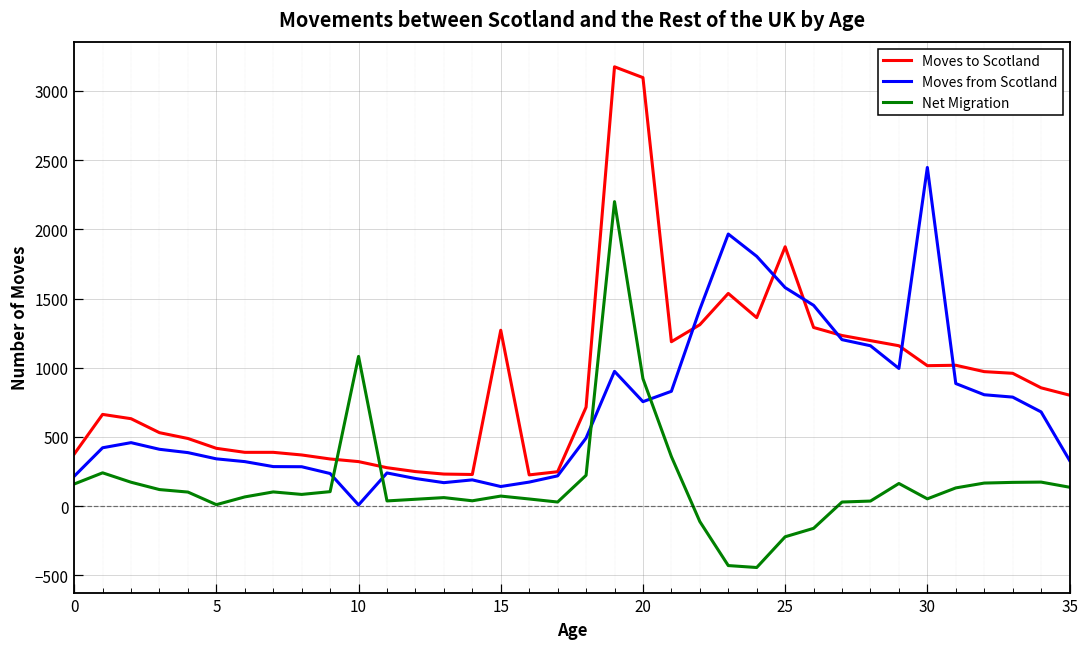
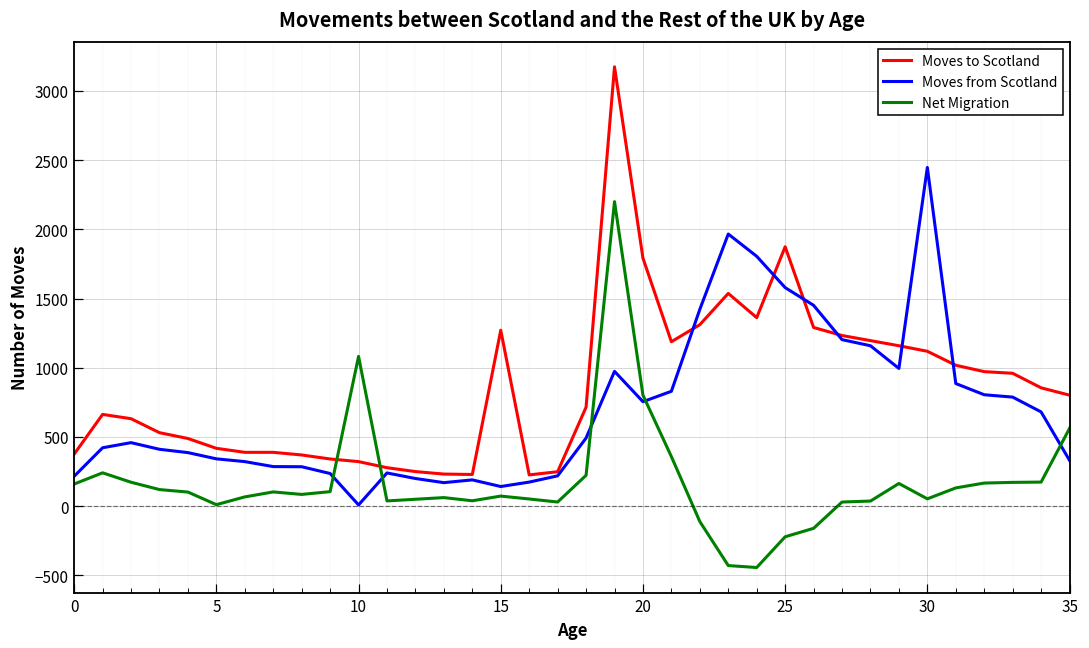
Moves to Scotland, 20: 3100 -> 1790
Net Migration, 20: 920 -> 800
Moves to Scotland, 30: 1020 -> 1120
Net Migration, 35: 140 -> 560
